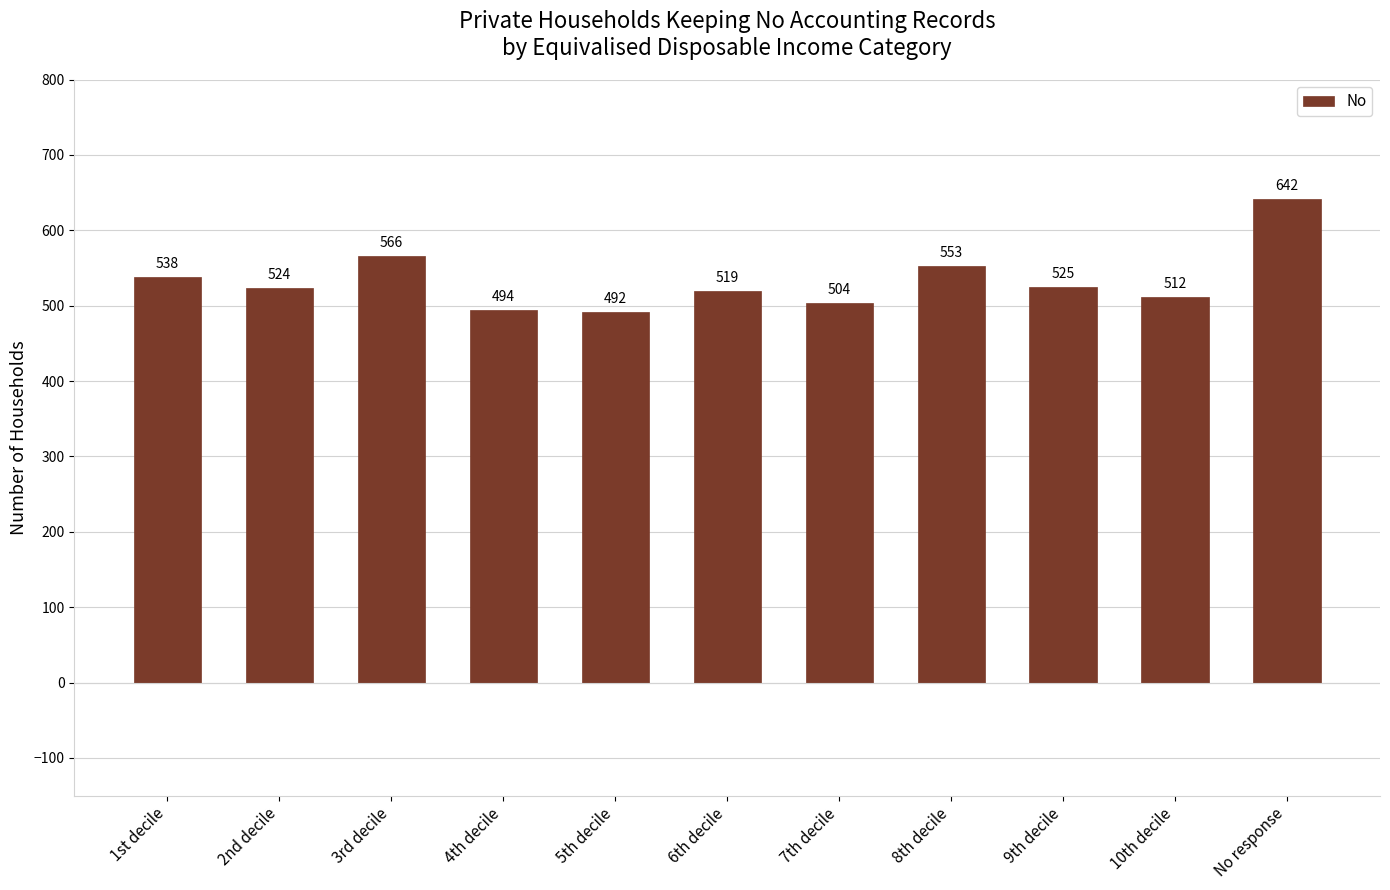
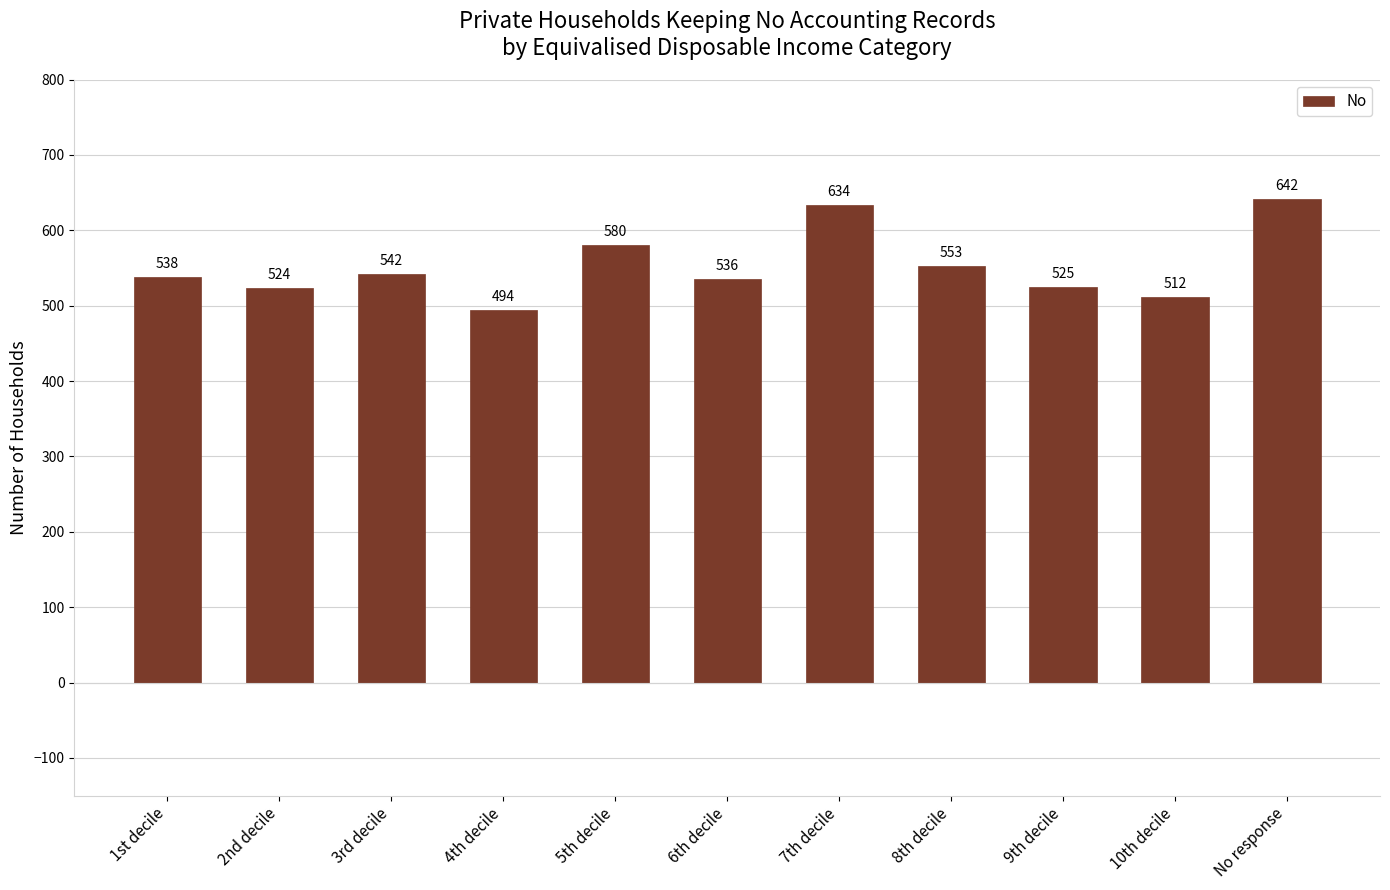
3rd decile: 566 -> 542
5th decile: 492 -> 580
6th decile: 519 -> 536
7th decile: 504 -> 634
